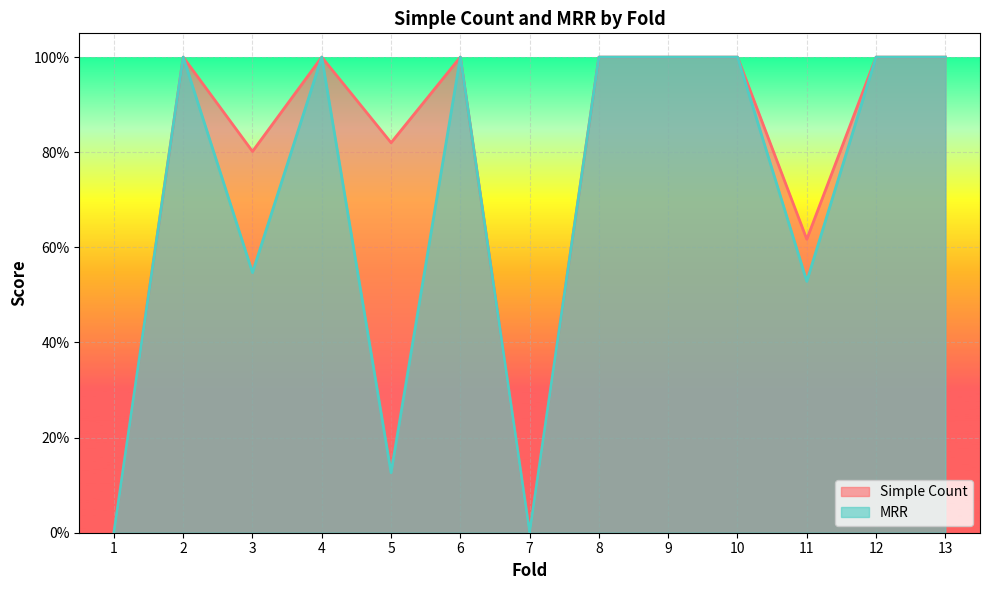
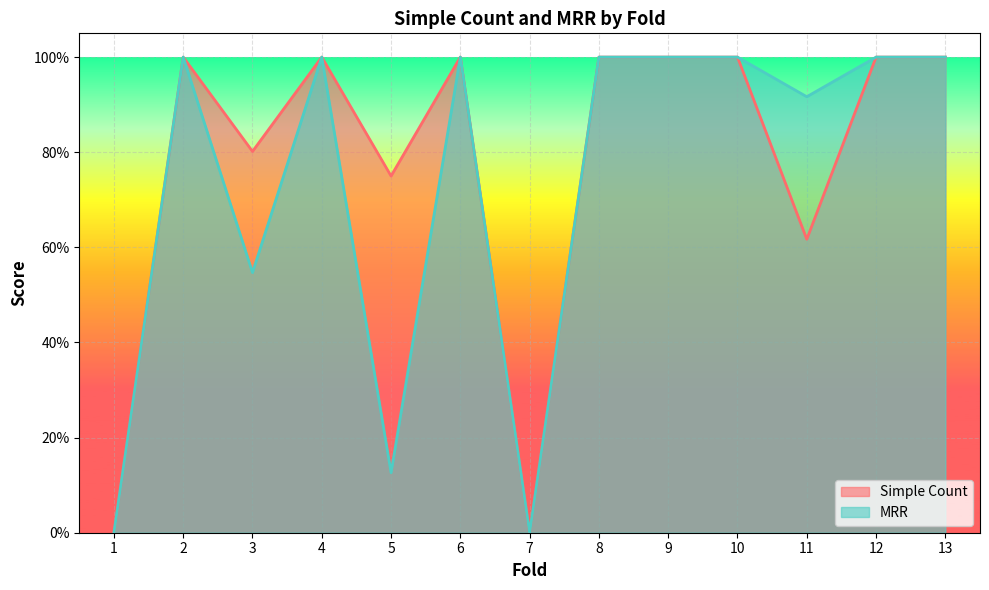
Simple Count, 5: 82% -> 75%
MRR, 11: 53% -> 92%
